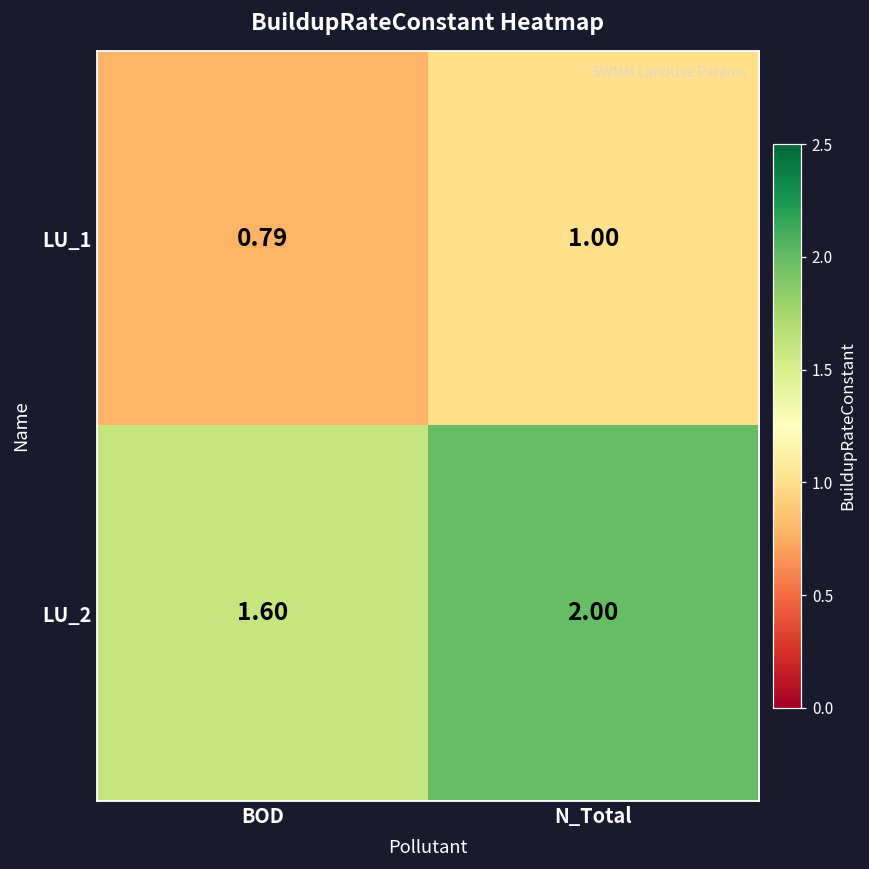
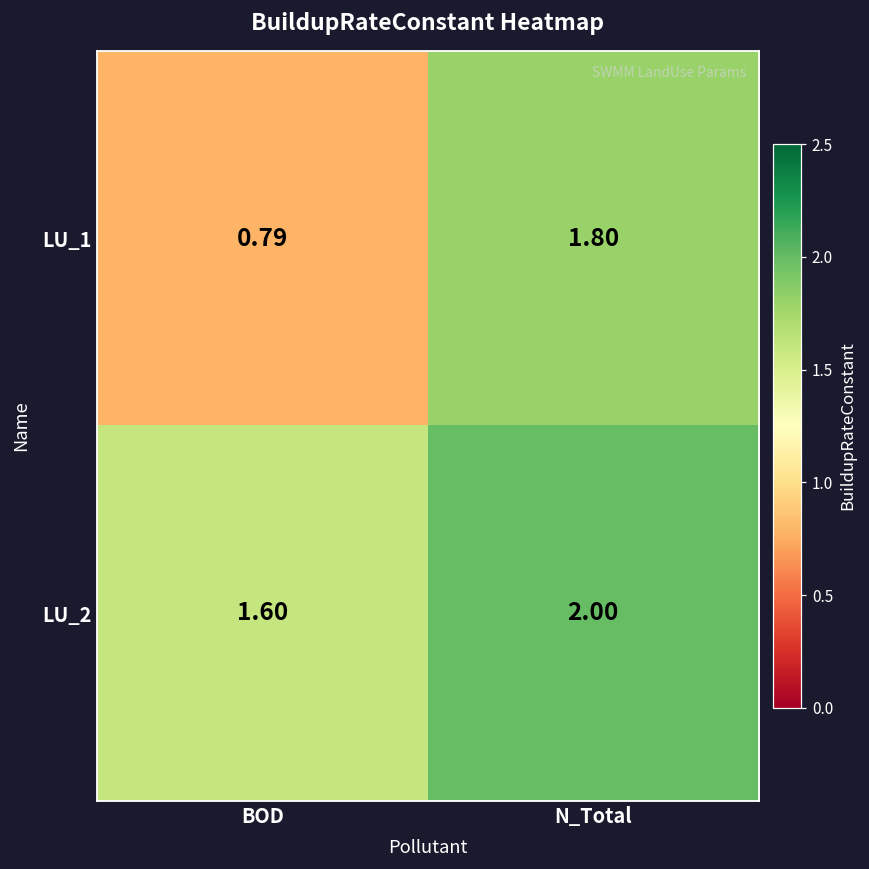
LU_1, N_Total: 1.00 -> 1.80
